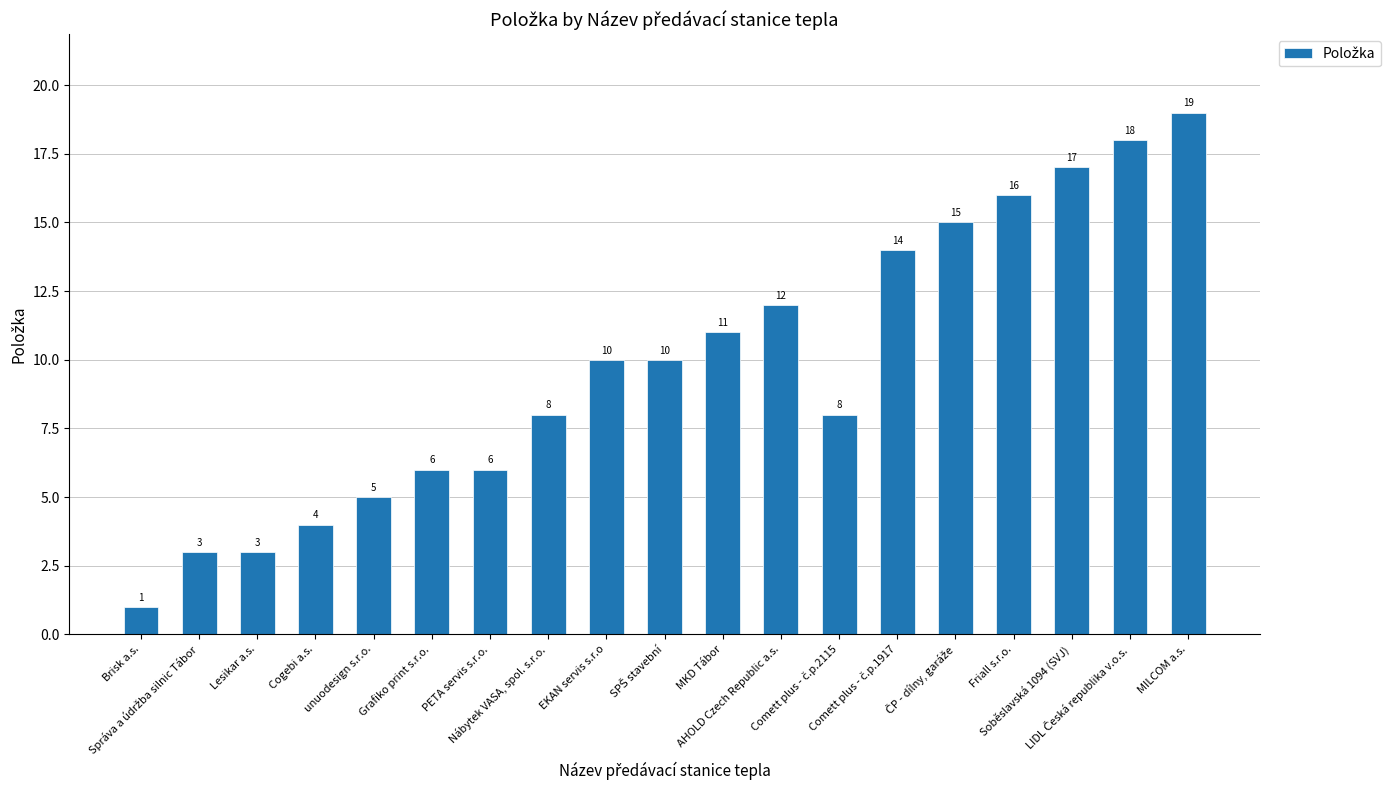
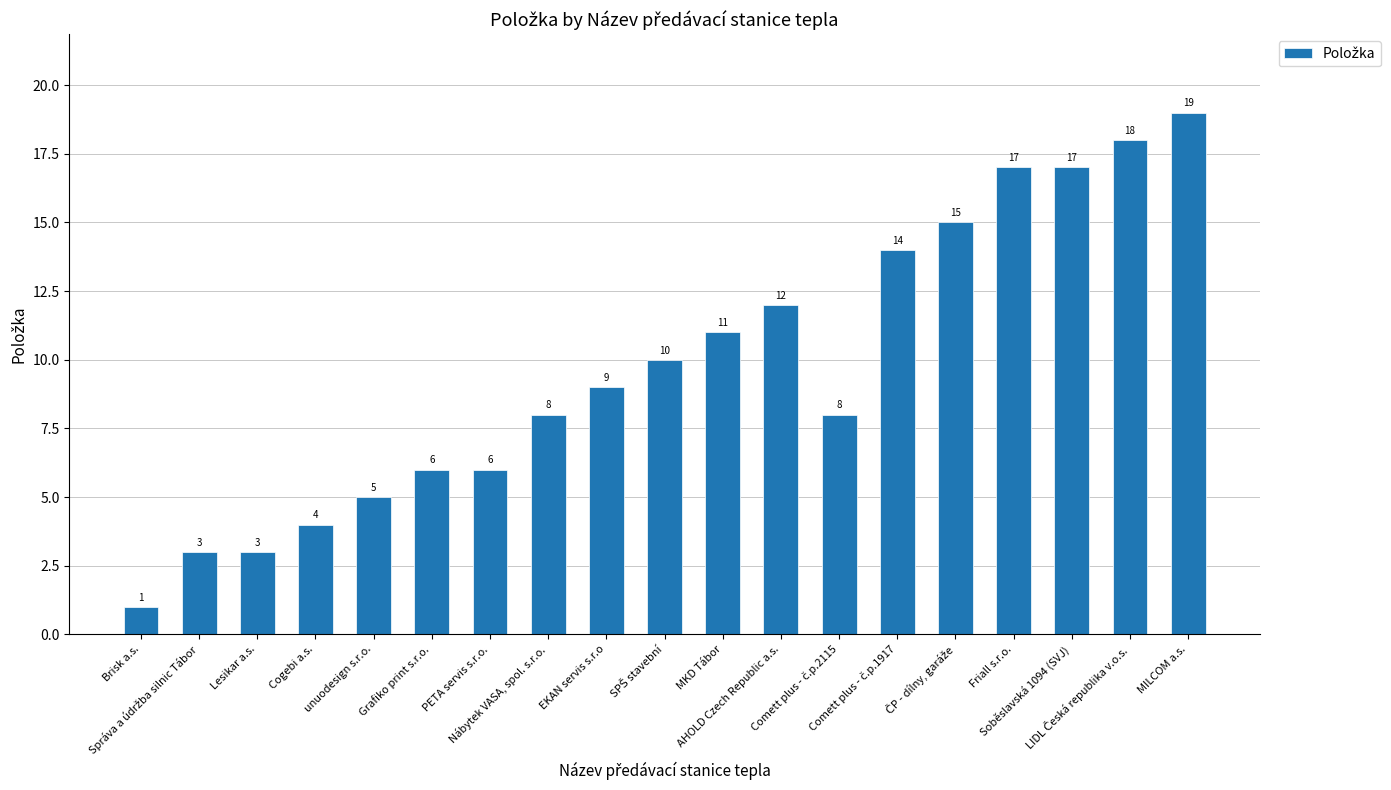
EKAN servis s.r.o: 10 -> 9
Friall s.r.o.: 16 -> 17
